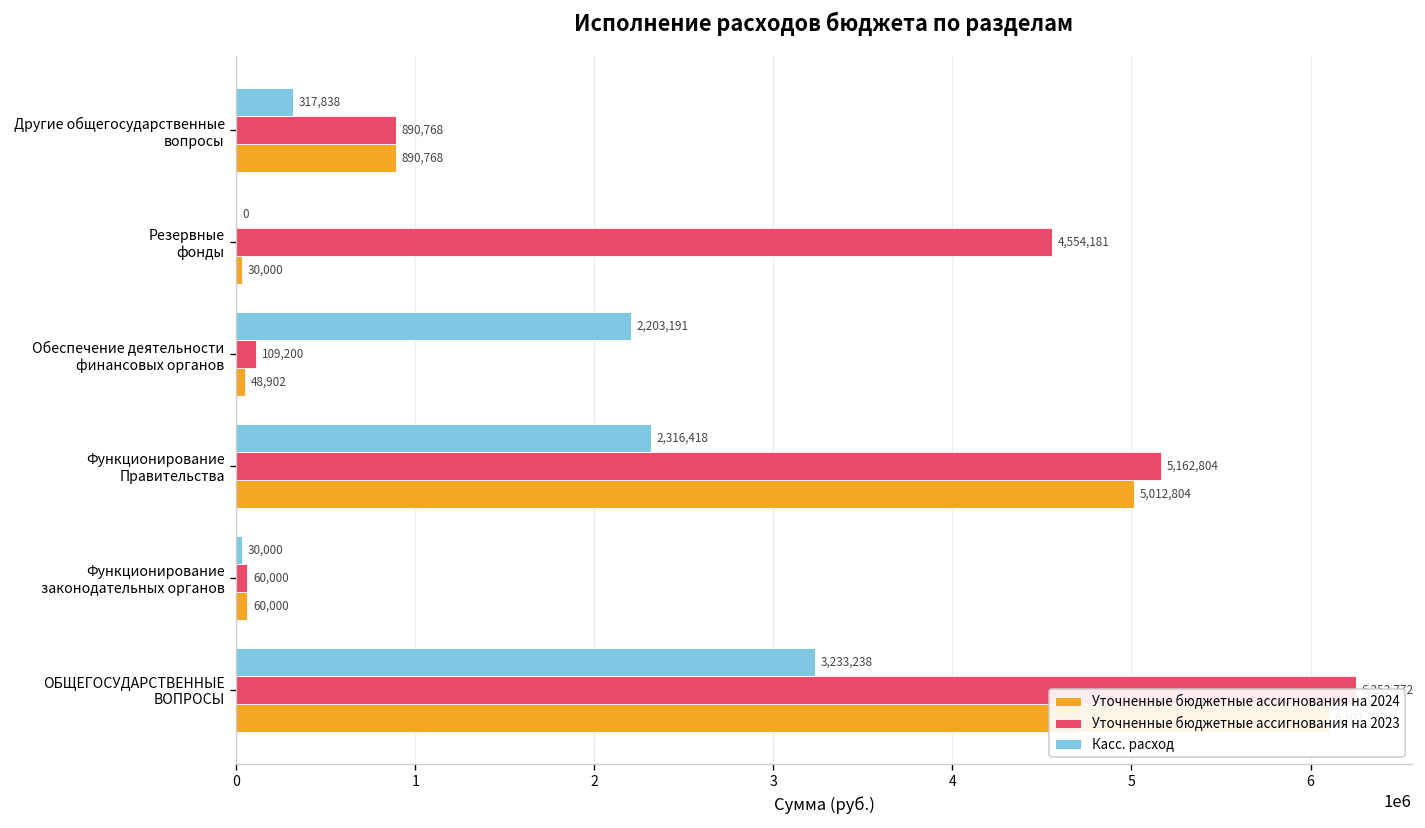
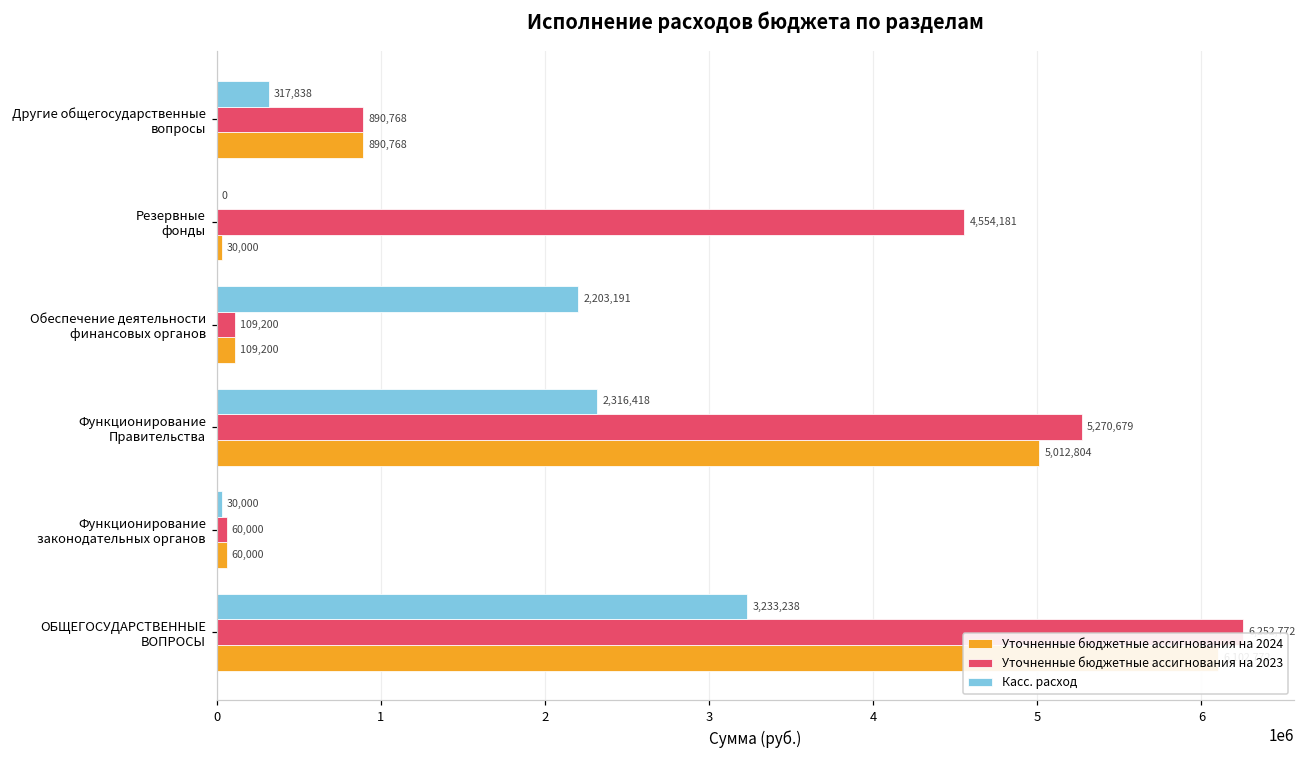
Уточненные бюджетные ассигнования на 2024, Обеспечение деятельности финансовых органов: 48,902 -> 109,200
Уточненные бюджетные ассигнования на 2023, Функционирование Правительства: 5,162,804 -> 5,270,679
